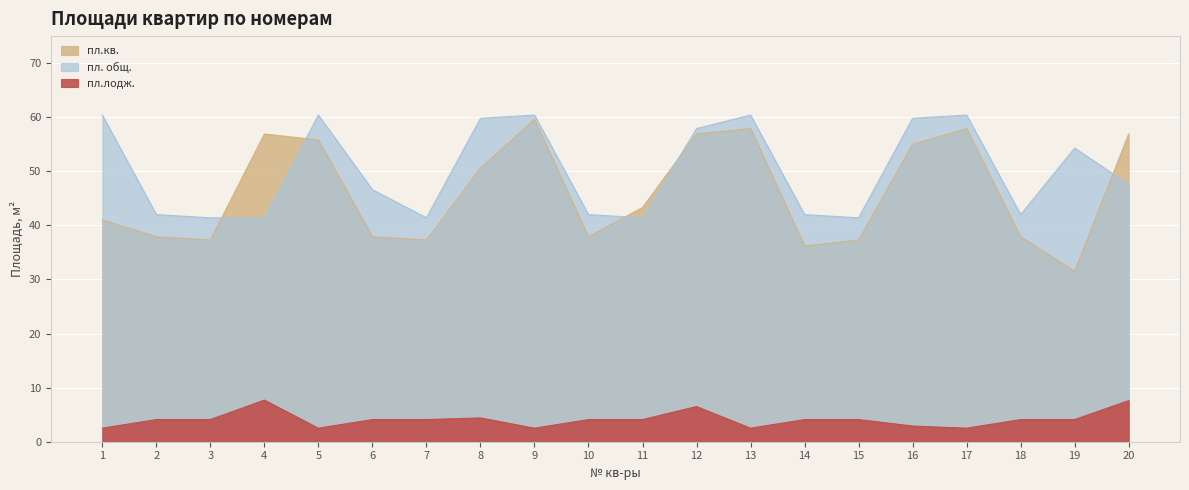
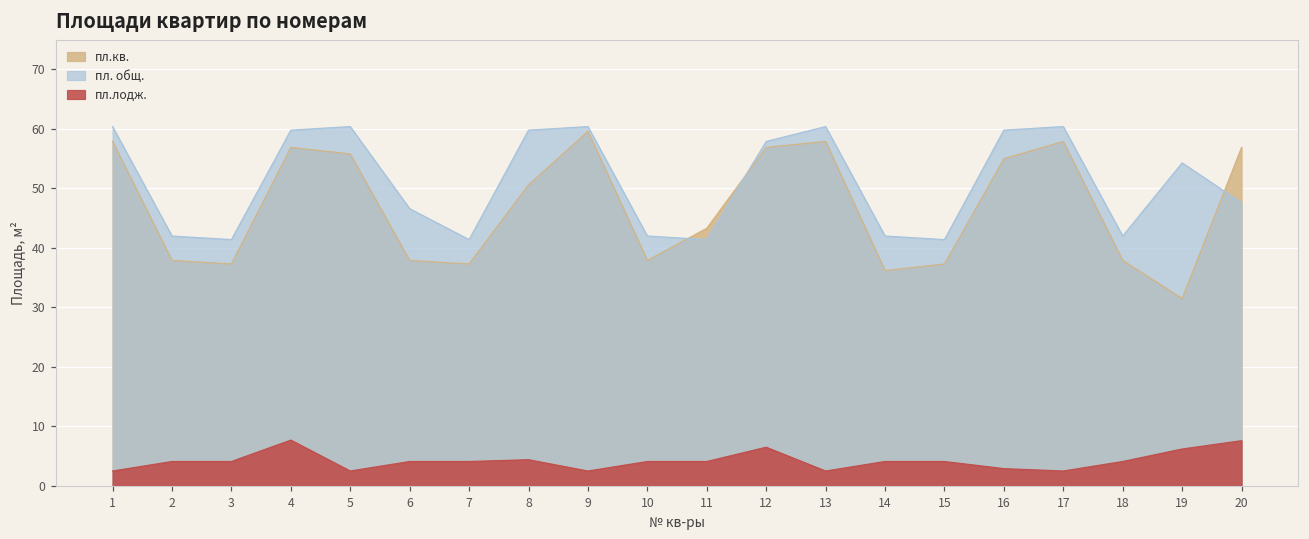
пл.кв., 1: 41 -> 58
пл. общ., 4: 41 -> 60
пл.лодж., 19: 4 -> 6
